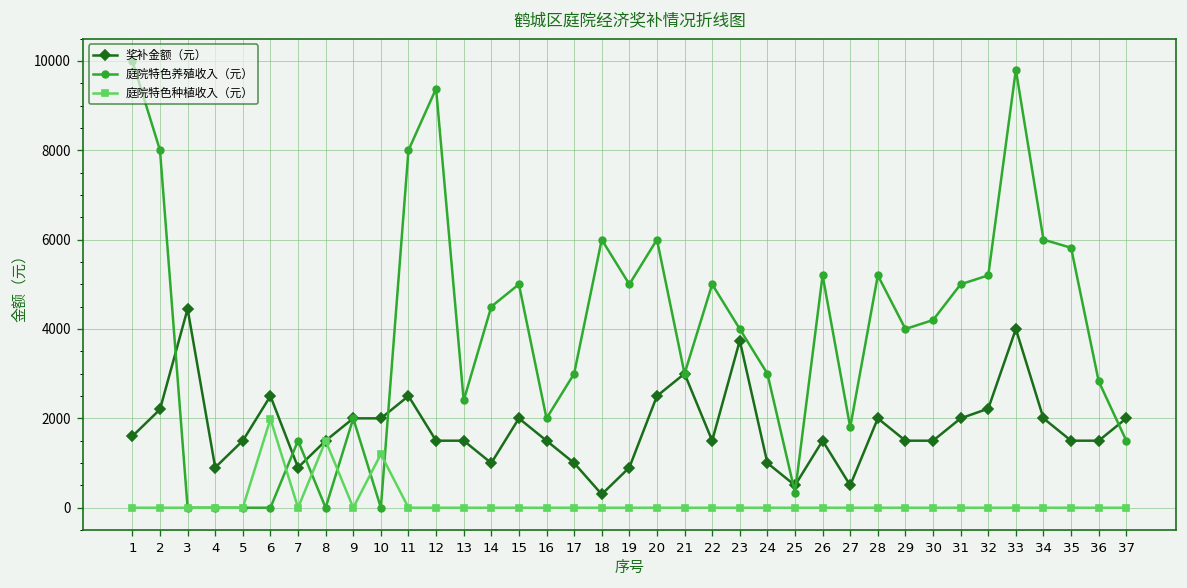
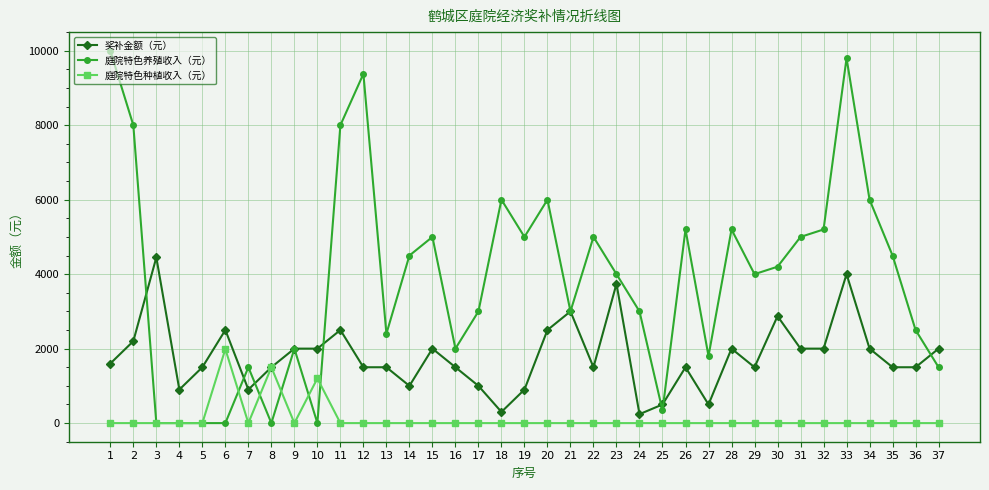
奖补金额（元）, 24: 1000 -> 200
奖补金额（元）, 30: 1500 -> 2900
奖补金额（元）, 32: 2200 -> 2000
庭院特色养殖收入（元）, 35: 5800 -> 4500
庭院特色养殖收入（元）, 36: 2800 -> 2500
